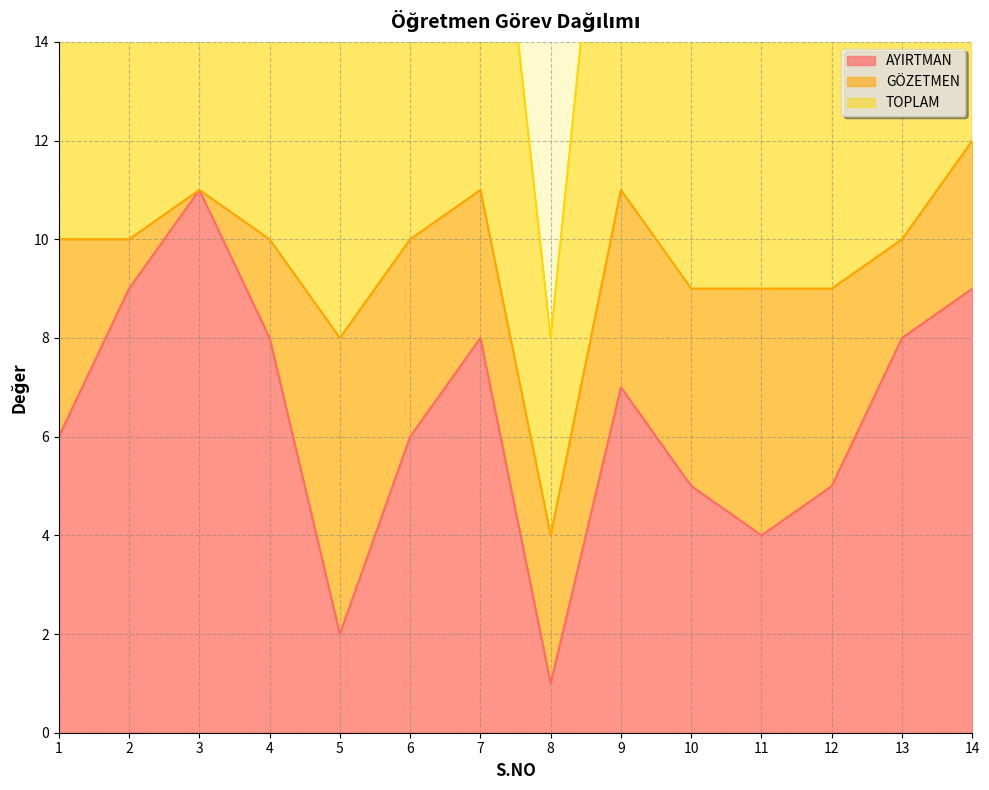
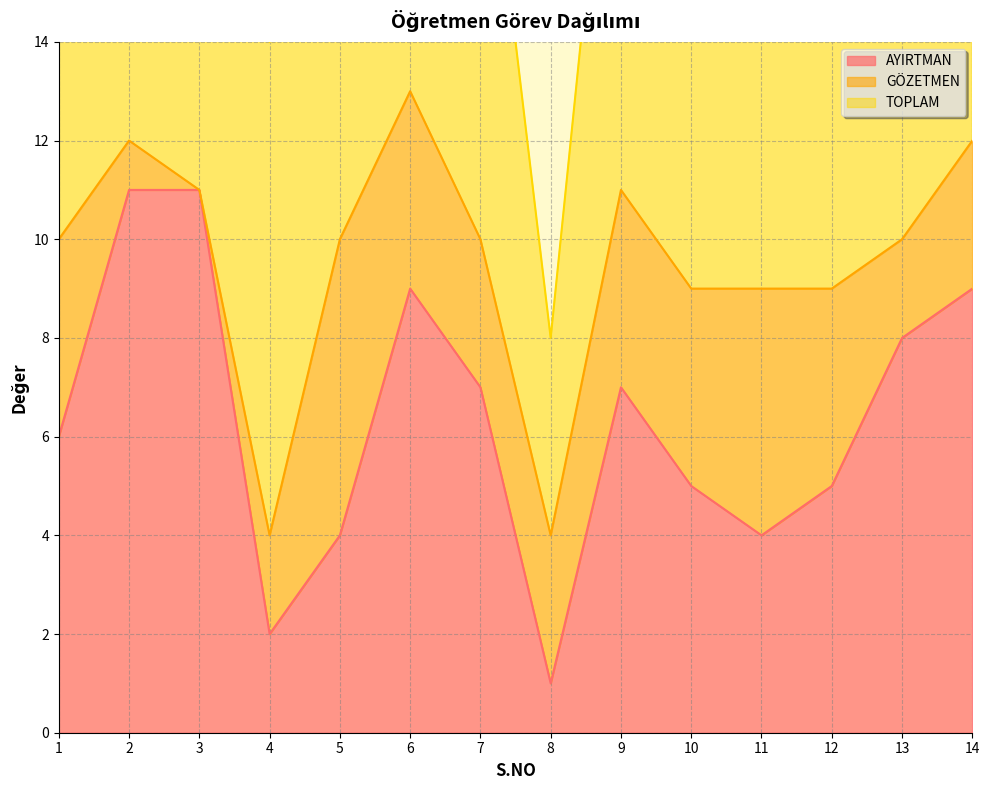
AYIRTMAN, 2: 9 -> 11
AYIRTMAN, 4: 8 -> 2
AYIRTMAN, 5: 2 -> 4
AYIRTMAN, 6: 6 -> 9
AYIRTMAN, 7: 8 -> 7
